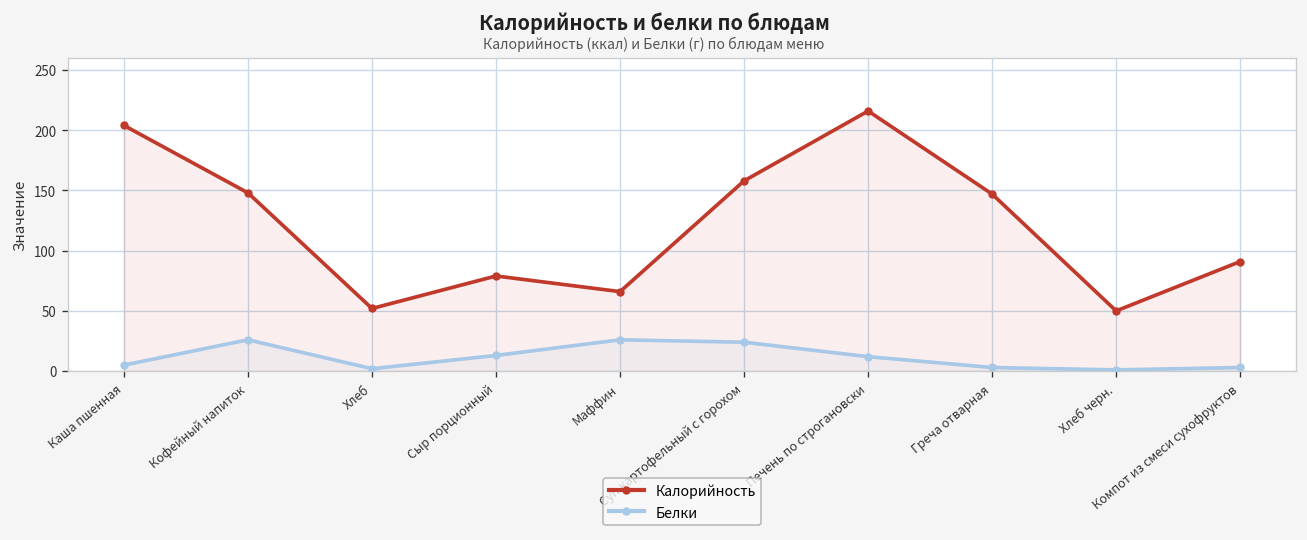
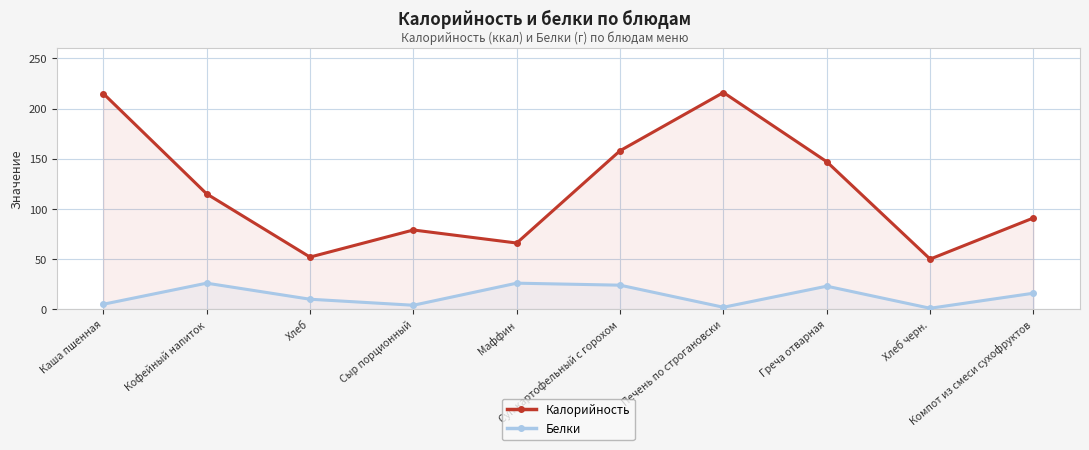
Калорийность, Каша пшенная: 204 -> 215
Калорийность, Кофейный напиток: 148 -> 115
Белки, Хлеб: 2 -> 10
Белки, Сыр порционный: 13 -> 4
Белки, Печень по строгановски: 12 -> 2
Белки, Греча отварная: 3 -> 23
Белки, Компот из смеси сухофруктов: 3 -> 16
